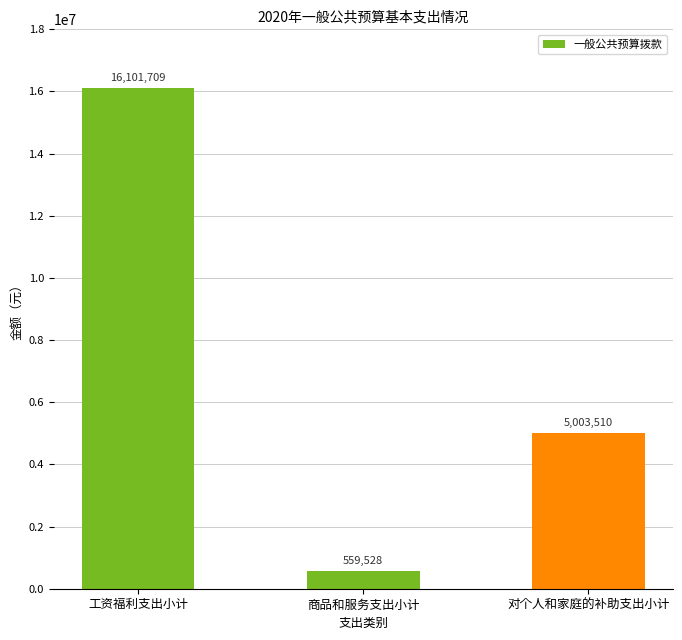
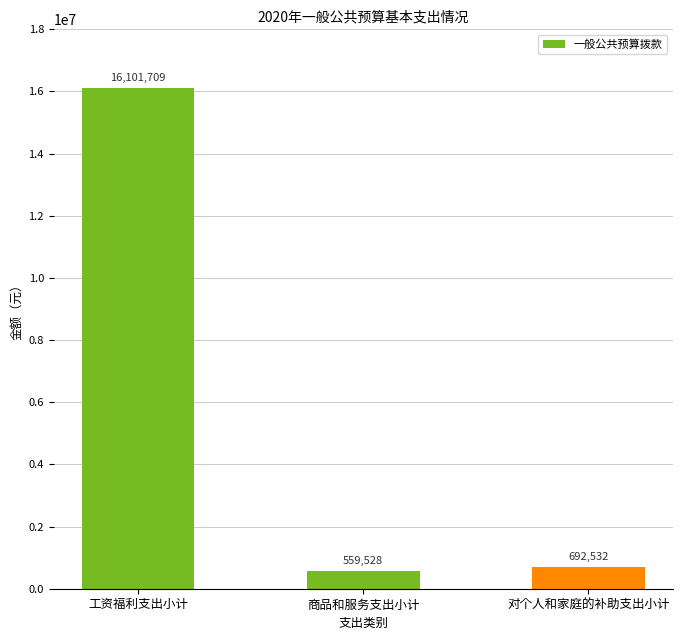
对个人和家庭的补助支出小计: 5,003,510 -> 692,532
